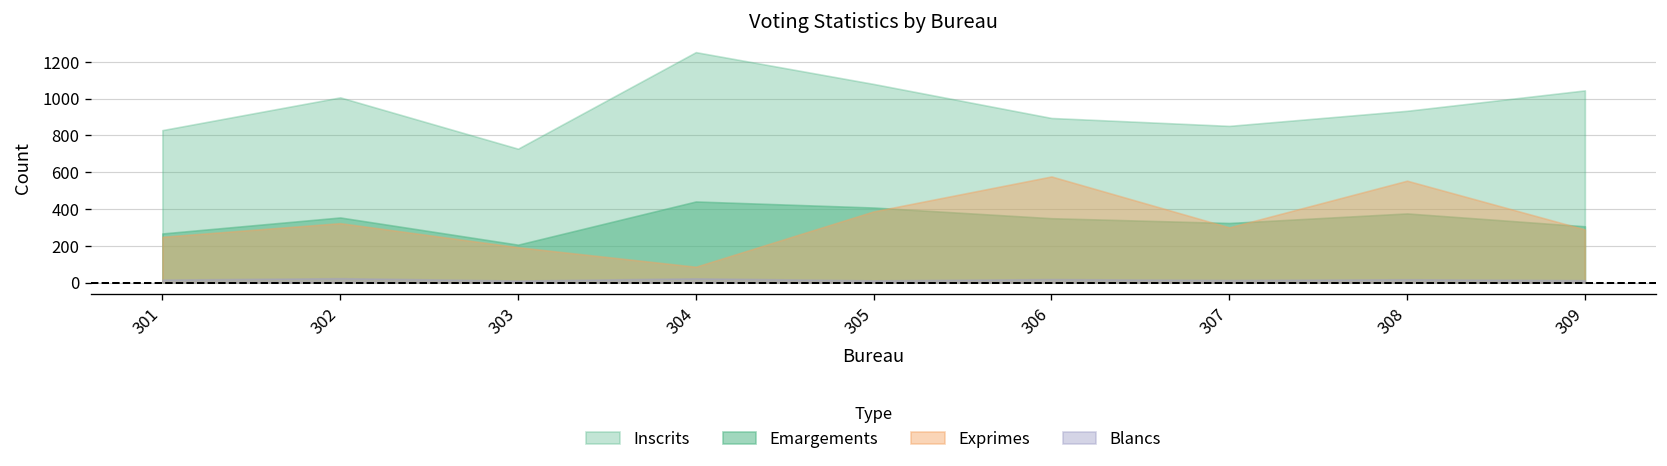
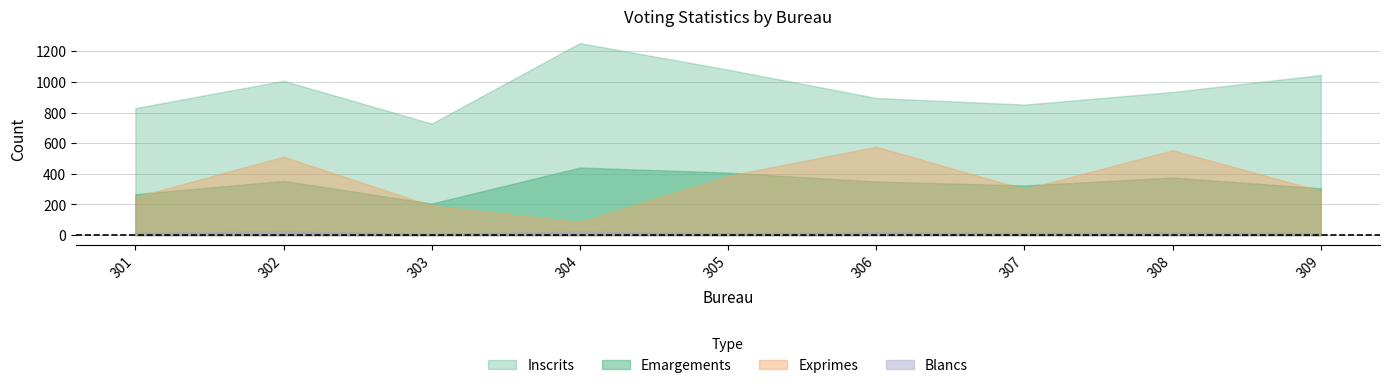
Exprimes, 302: 320 -> 510
